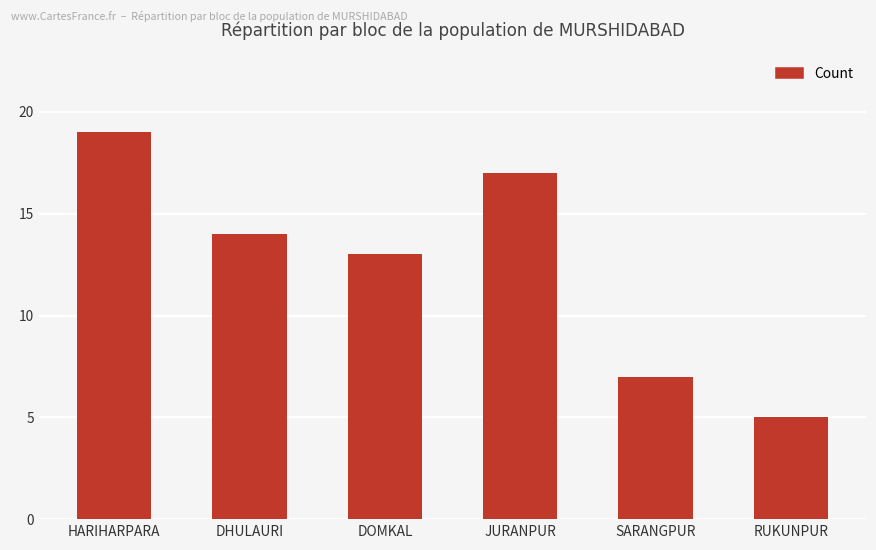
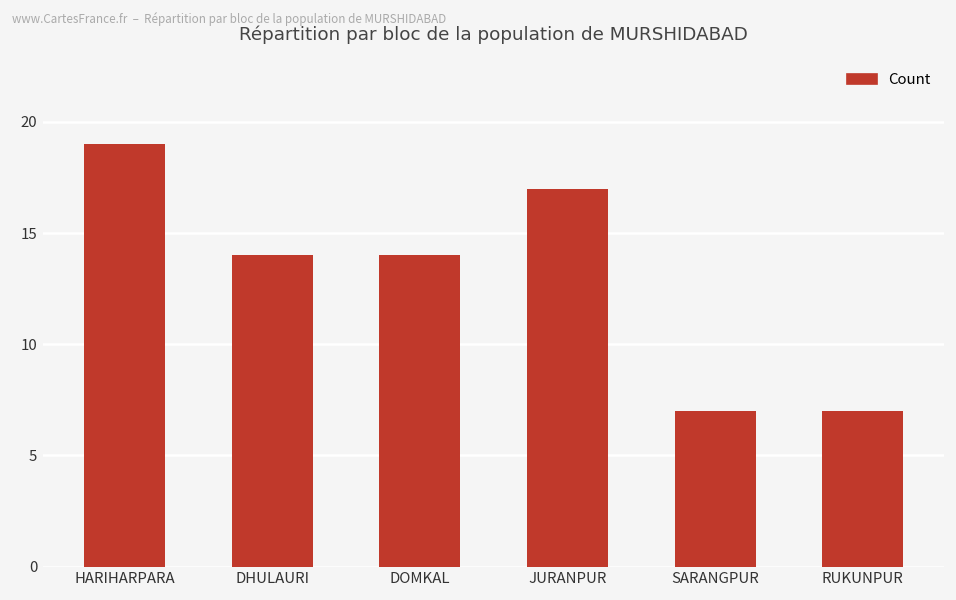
DOMKAL: 13 -> 14
RUKUNPUR: 5 -> 7
